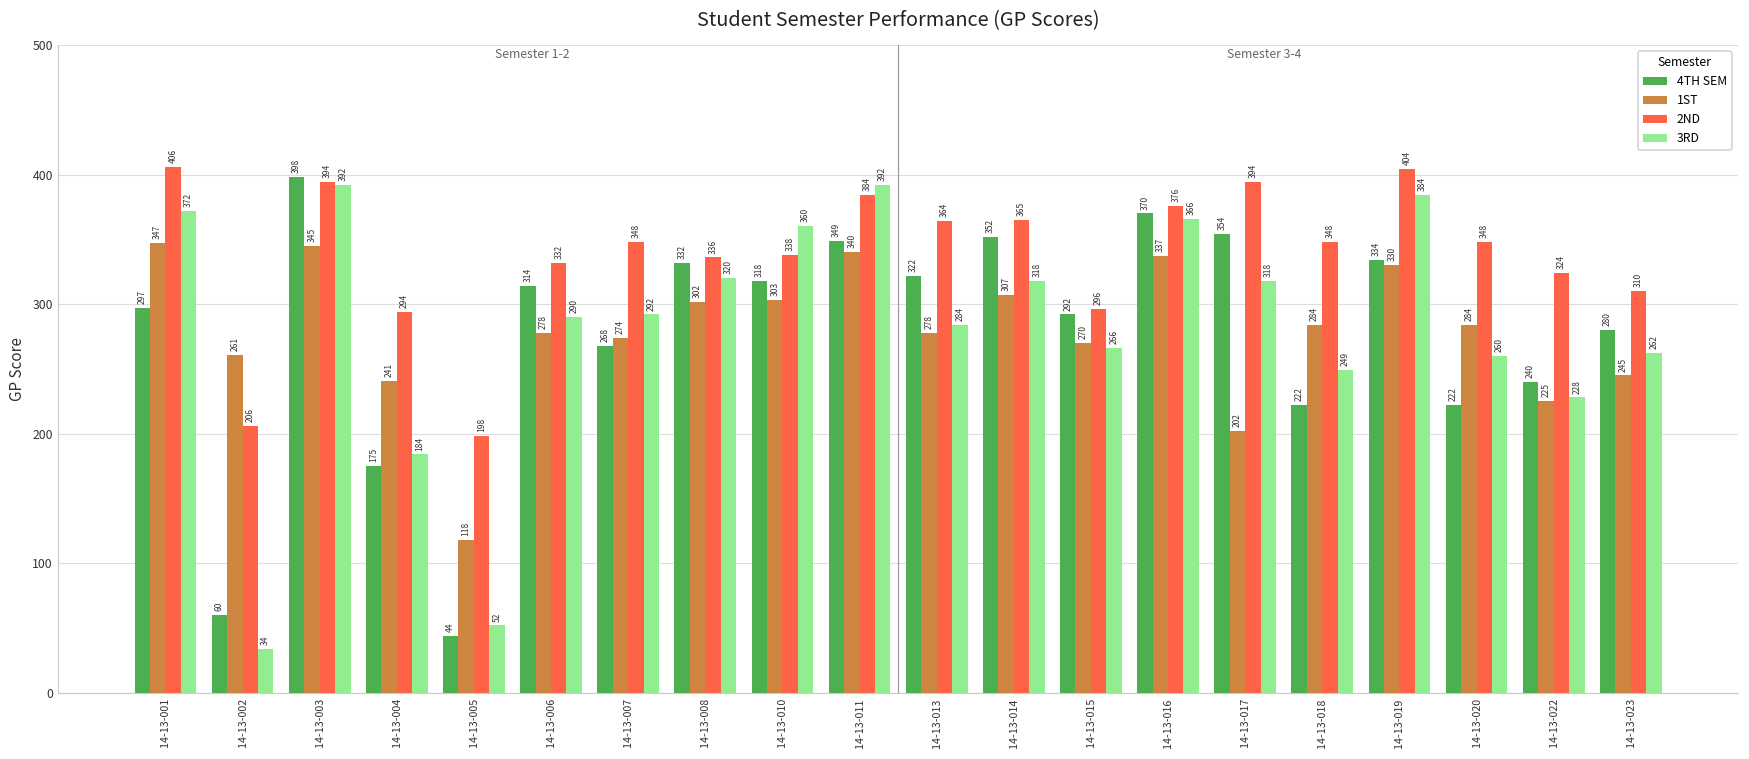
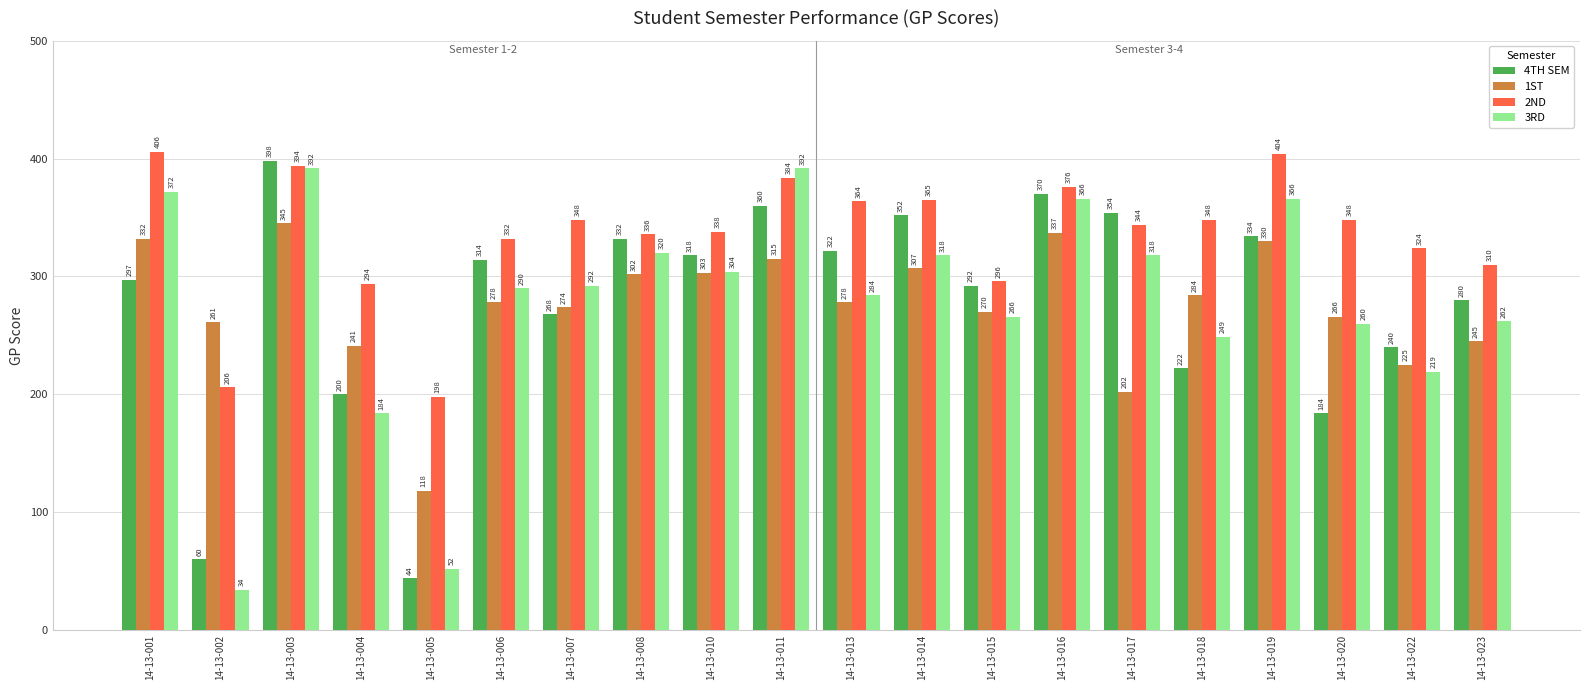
1ST, 14-13-001: 347 -> 332
4TH SEM, 14-13-004: 175 -> 200
3RD, 14-13-010: 360 -> 304
4TH SEM, 14-13-011: 349 -> 360
1ST, 14-13-011: 340 -> 315
2ND, 14-13-017: 394 -> 344
3RD, 14-13-019: 384 -> 366
4TH SEM, 14-13-020: 222 -> 184
1ST, 14-13-020: 284 -> 266
3RD, 14-13-022: 228 -> 219
